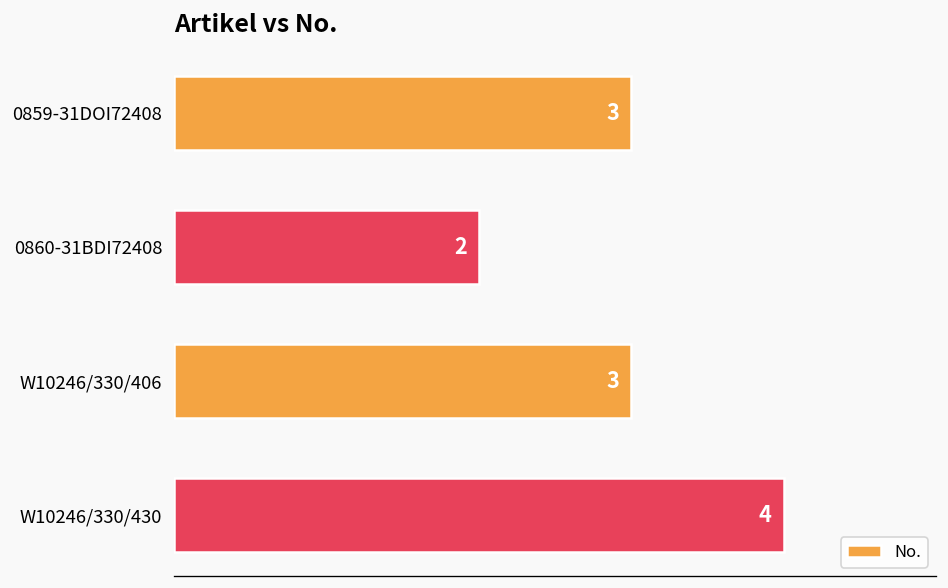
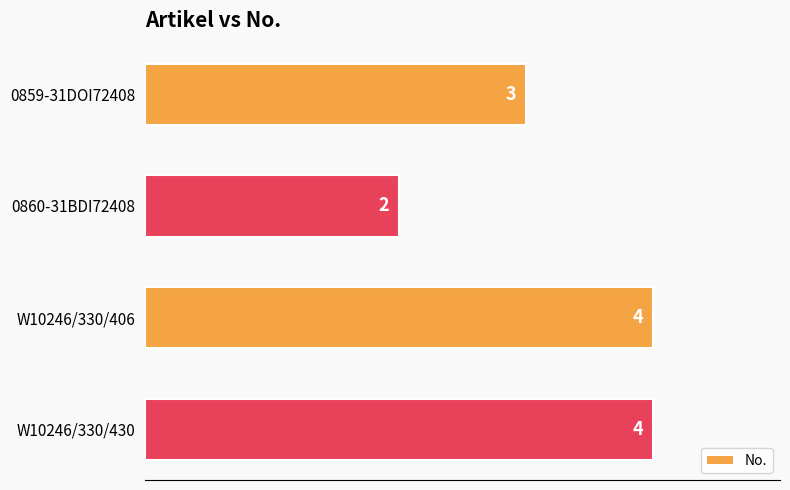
W10246/330/406: 3 -> 4
